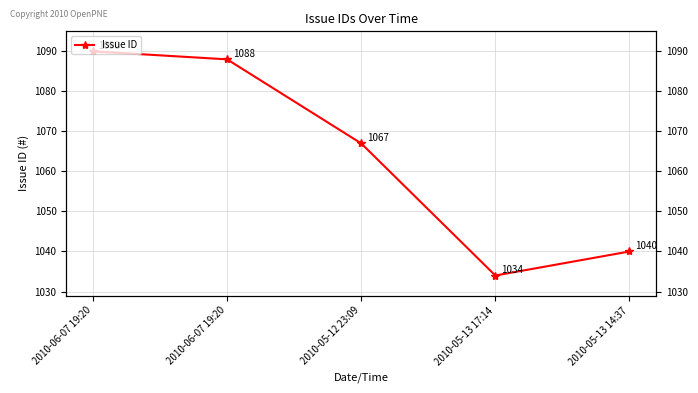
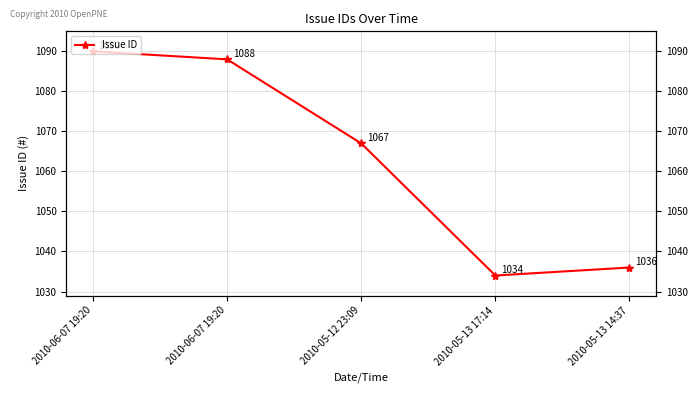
2010-05-13 14:37: 1040 -> 1036
